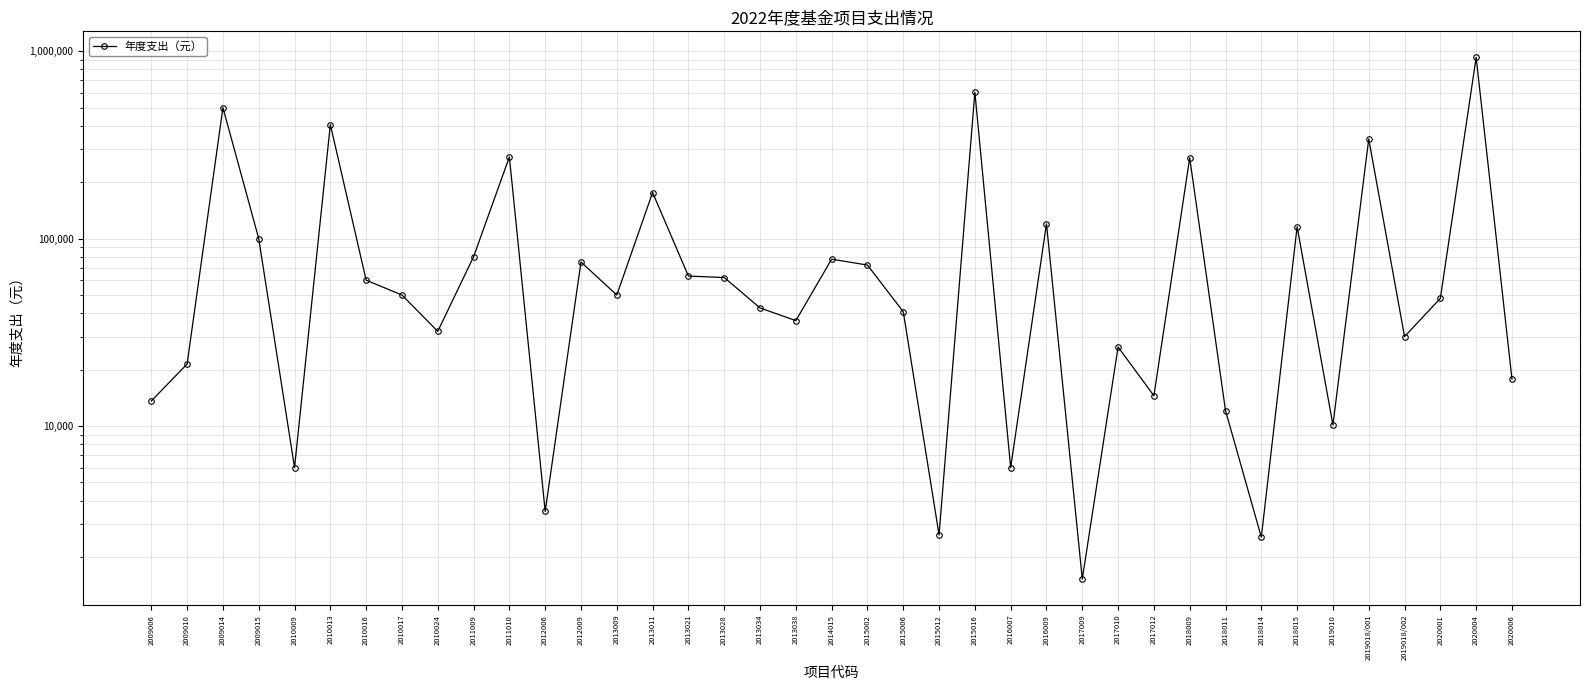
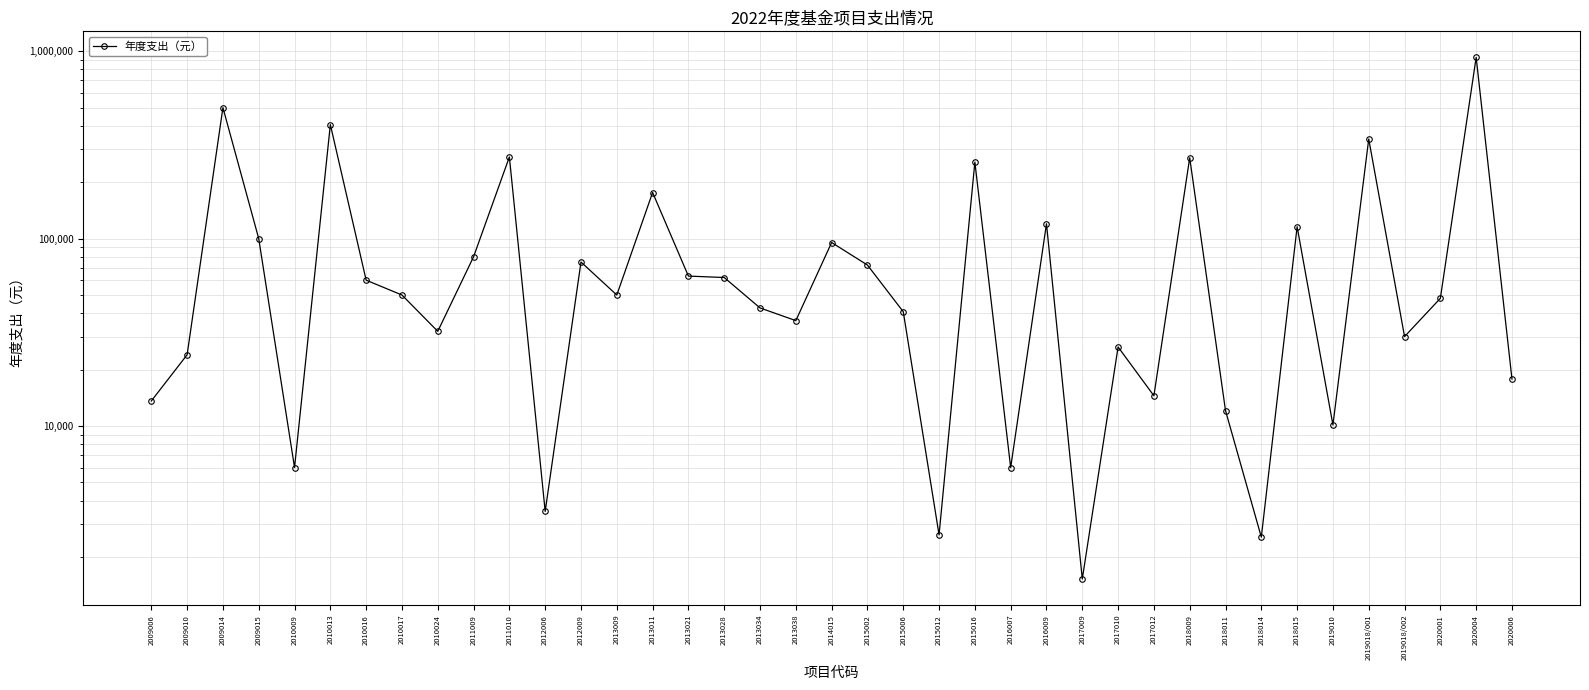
2009010: 21,000 -> 24,000
2014015: 78,000 -> 100,000
2015016: 600,000 -> 260,000
